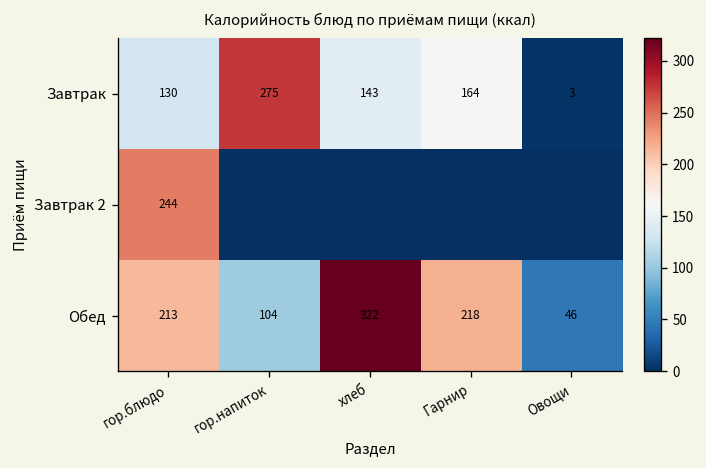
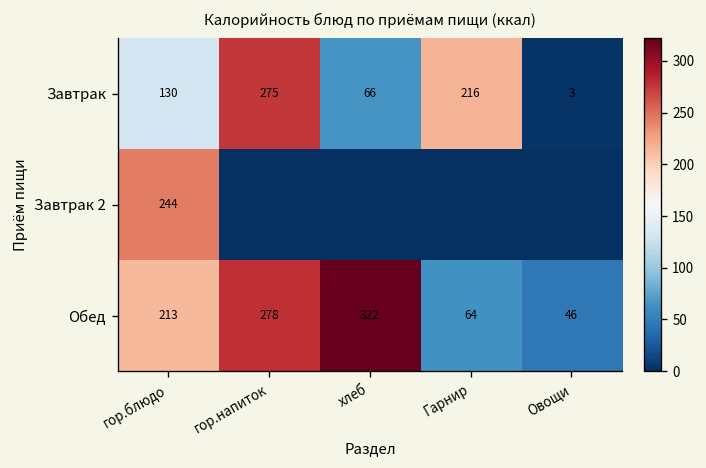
Завтрак, хлеб: 143 -> 66
Завтрак, Гарнир: 164 -> 216
Обед, гор.напиток: 104 -> 278
Обед, Гарнир: 218 -> 64
